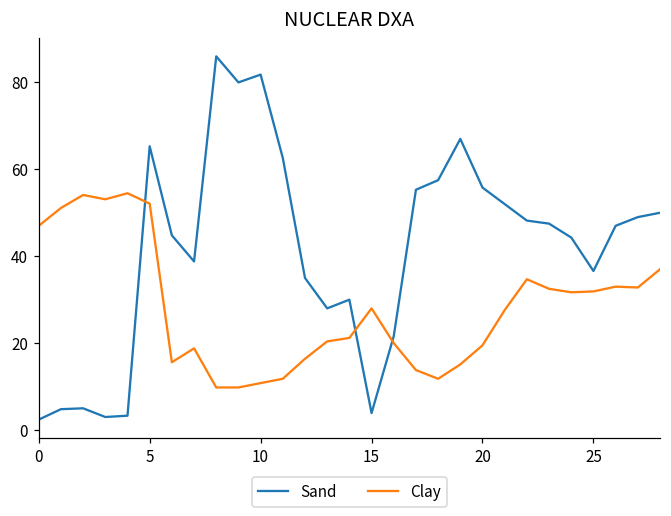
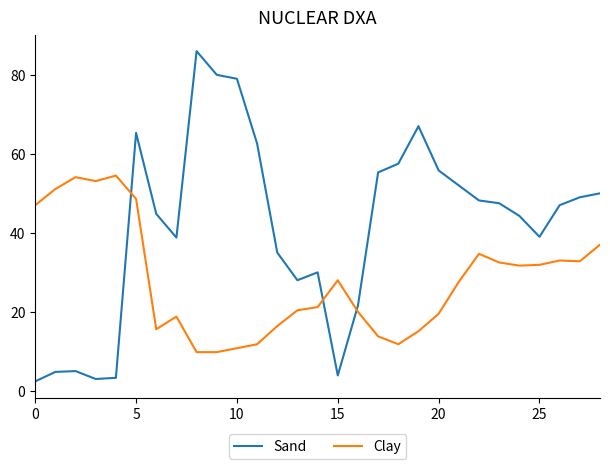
Clay, 5: 52 -> 49
Sand, 10: 82 -> 79
Sand, 25: 37 -> 39
